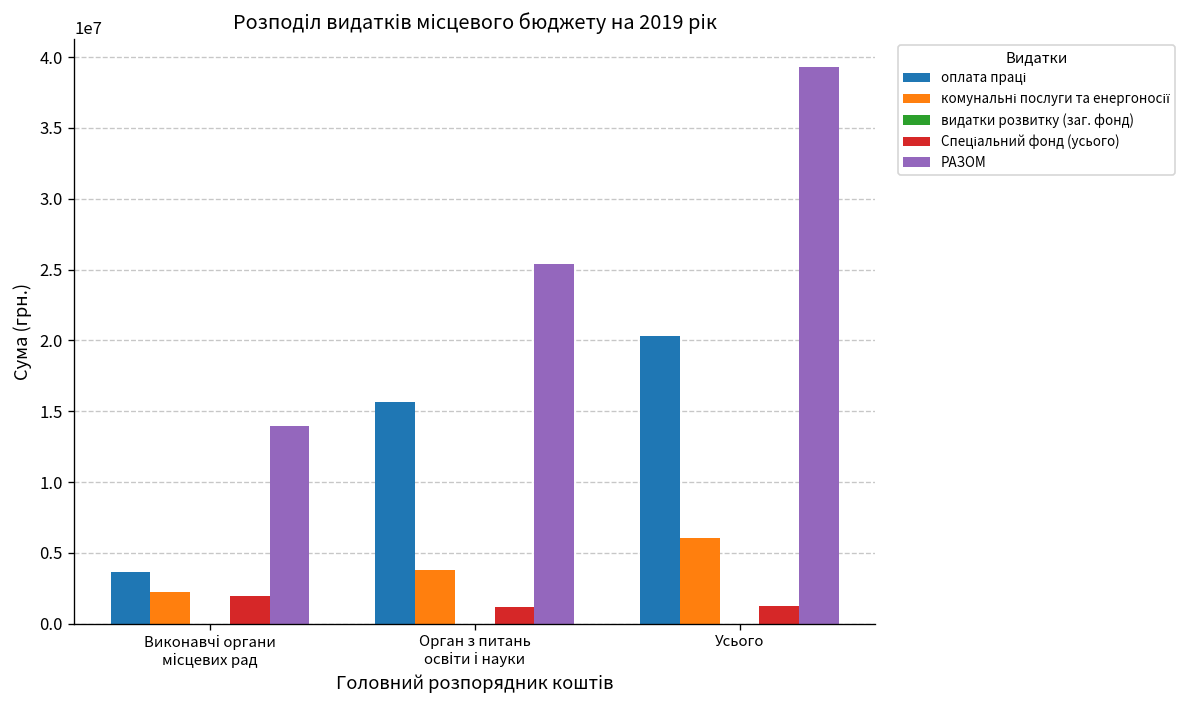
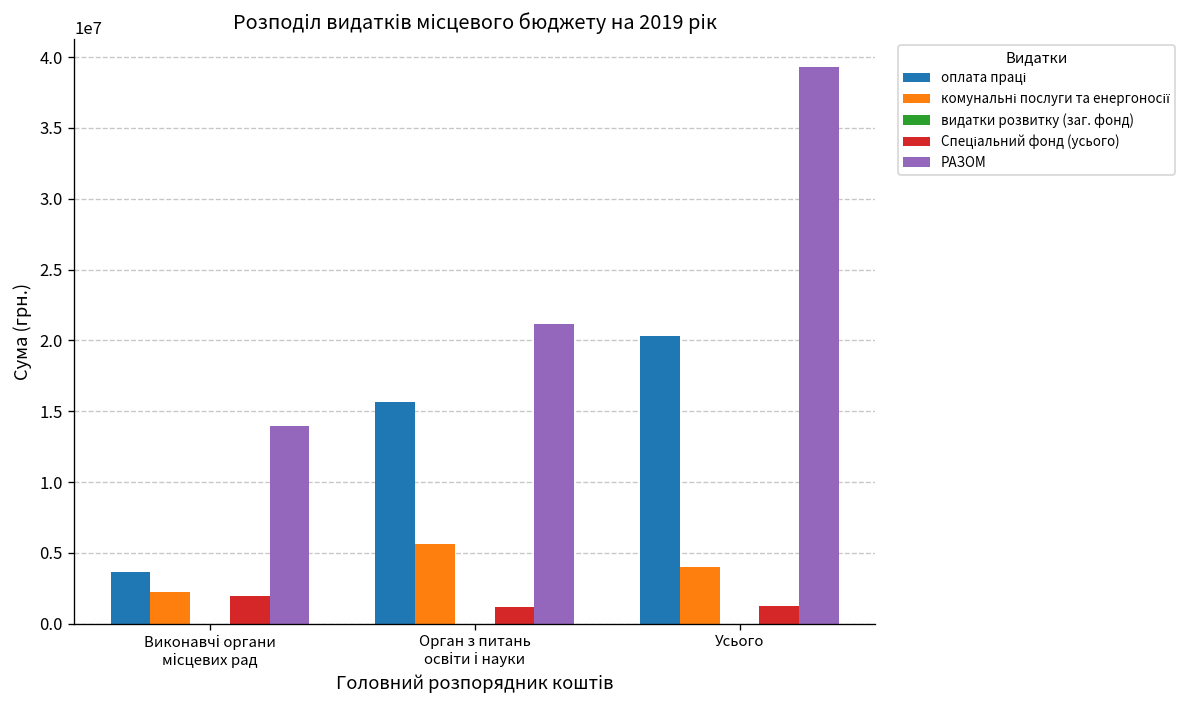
комунальні послуги та енергоносії, Орган з питань освіти і науки: 3800000 -> 5600000
РАЗОМ, Орган з питань освіти і науки: 25400000 -> 21100000
комунальні послуги та енергоносії, Усього: 6000000 -> 4000000
